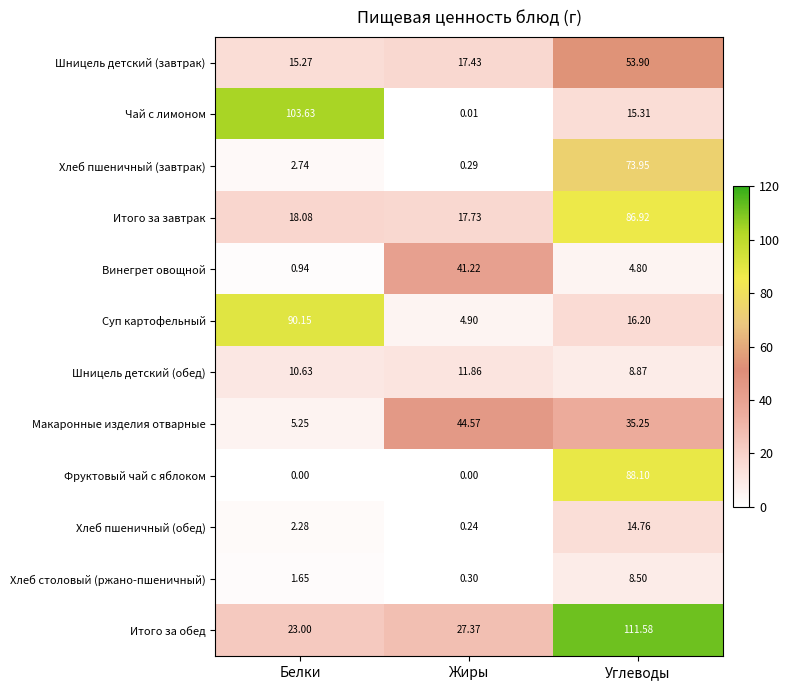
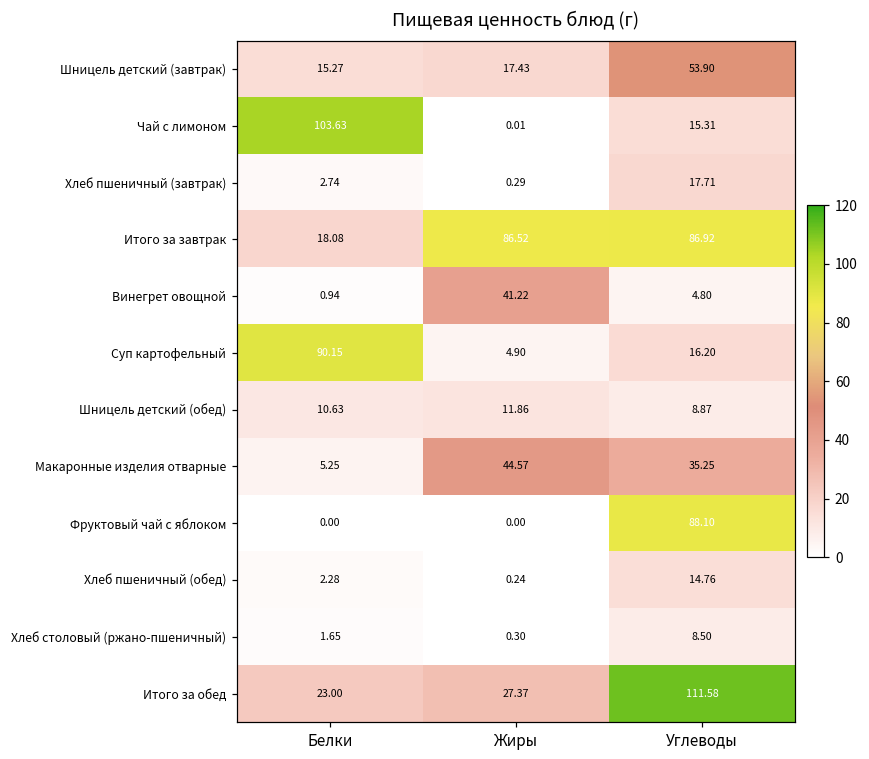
Хлеб пшеничный (завтрак), Углеводы: 73.95 -> 17.71
Итого за завтрак, Жиры: 17.73 -> 86.52
